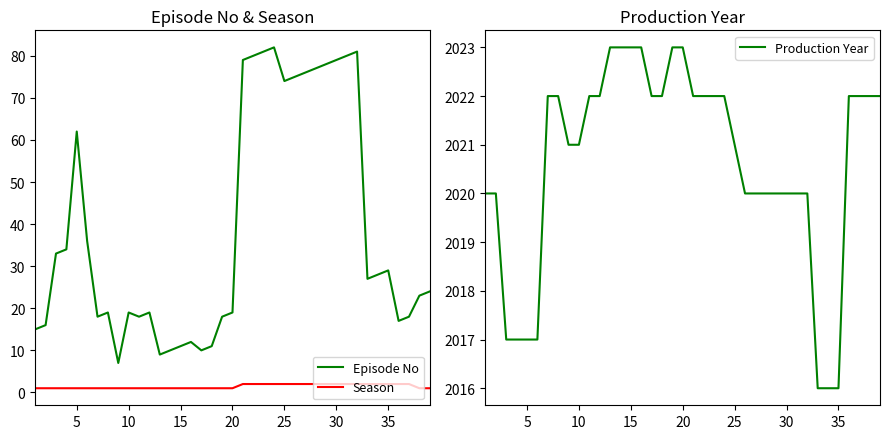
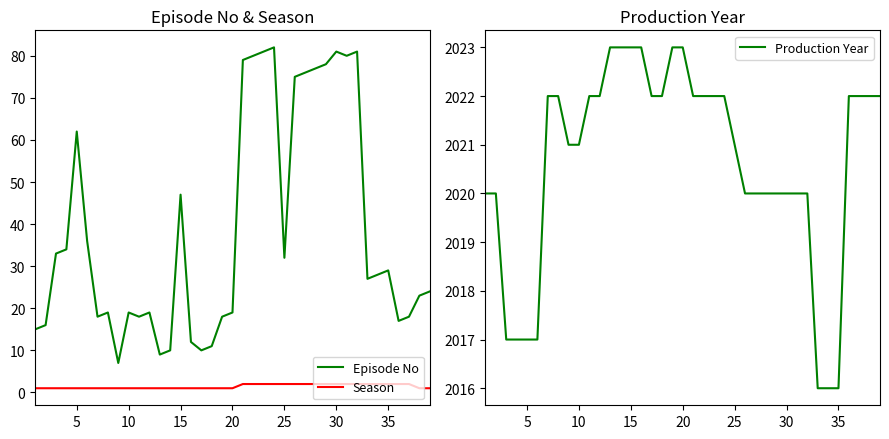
Episode No & Season, Episode No, 15: 11 -> 47
Episode No & Season, Episode No, 25: 74 -> 32
Episode No & Season, Episode No, 30: 79 -> 81
